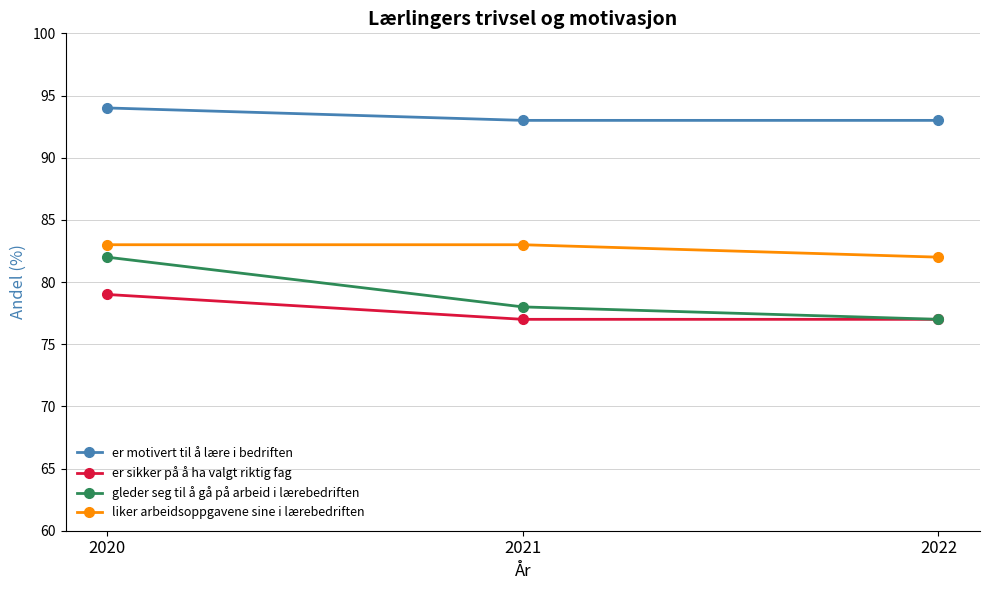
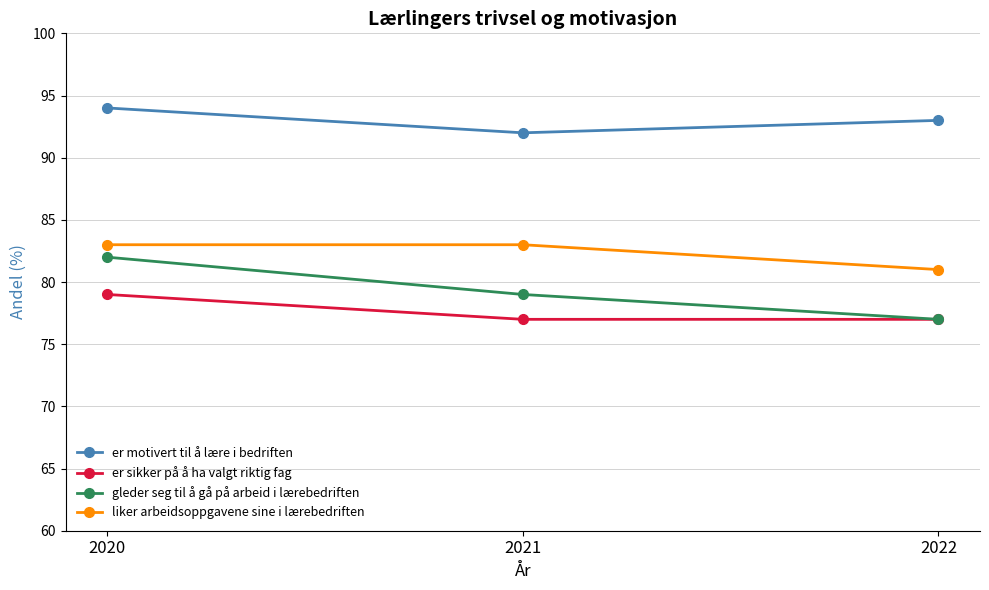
er motivert til å lære i bedriften, 2021: 93 -> 92
gleder seg til å gå på arbeid i lærebedriften, 2021: 78 -> 79
liker arbeidsoppgavene sine i lærebedriften, 2022: 82 -> 81
